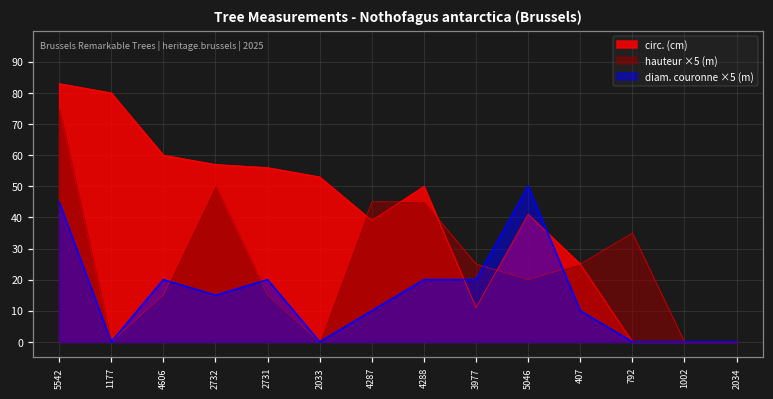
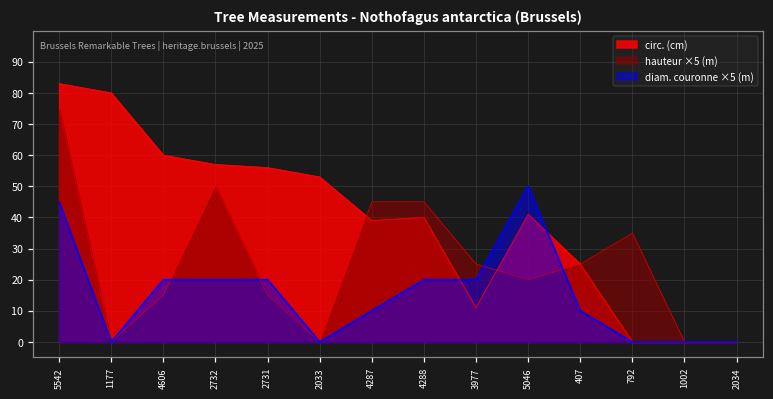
diam. couronne ×5 (m), 2732: 15 -> 20
circ. (cm), 4288: 50 -> 40
